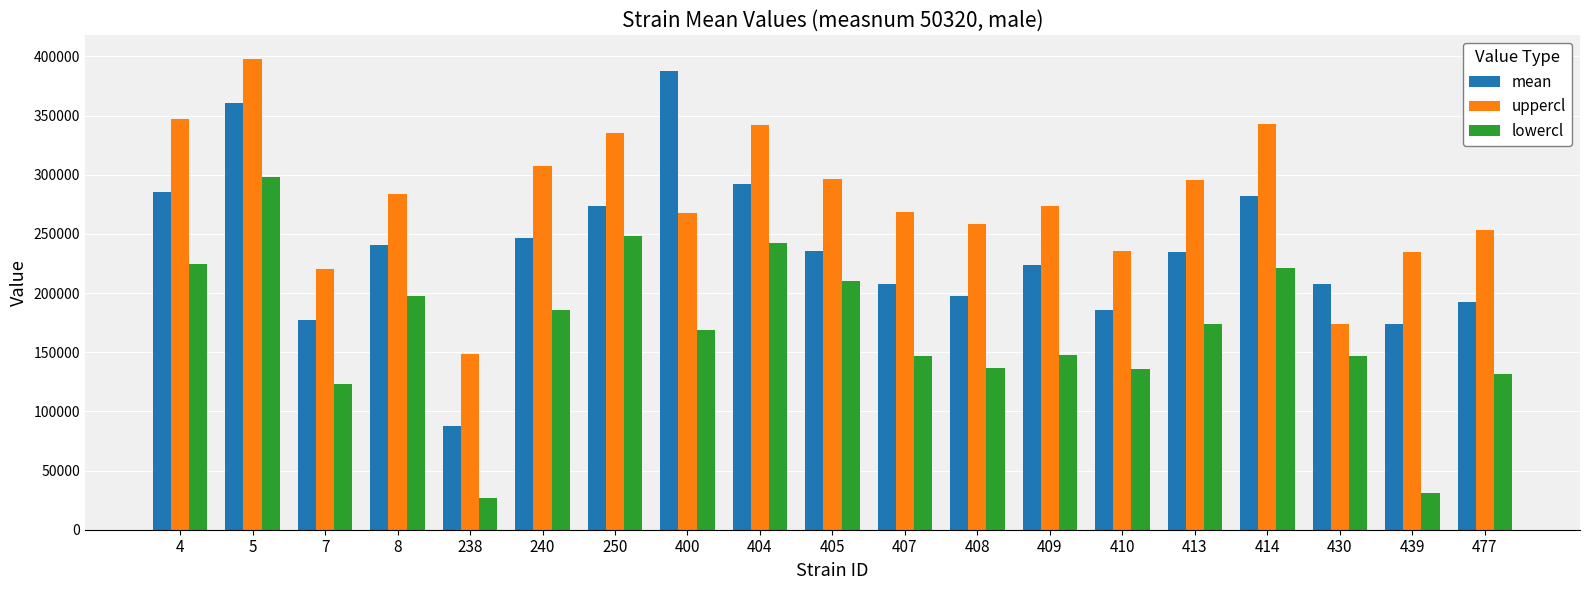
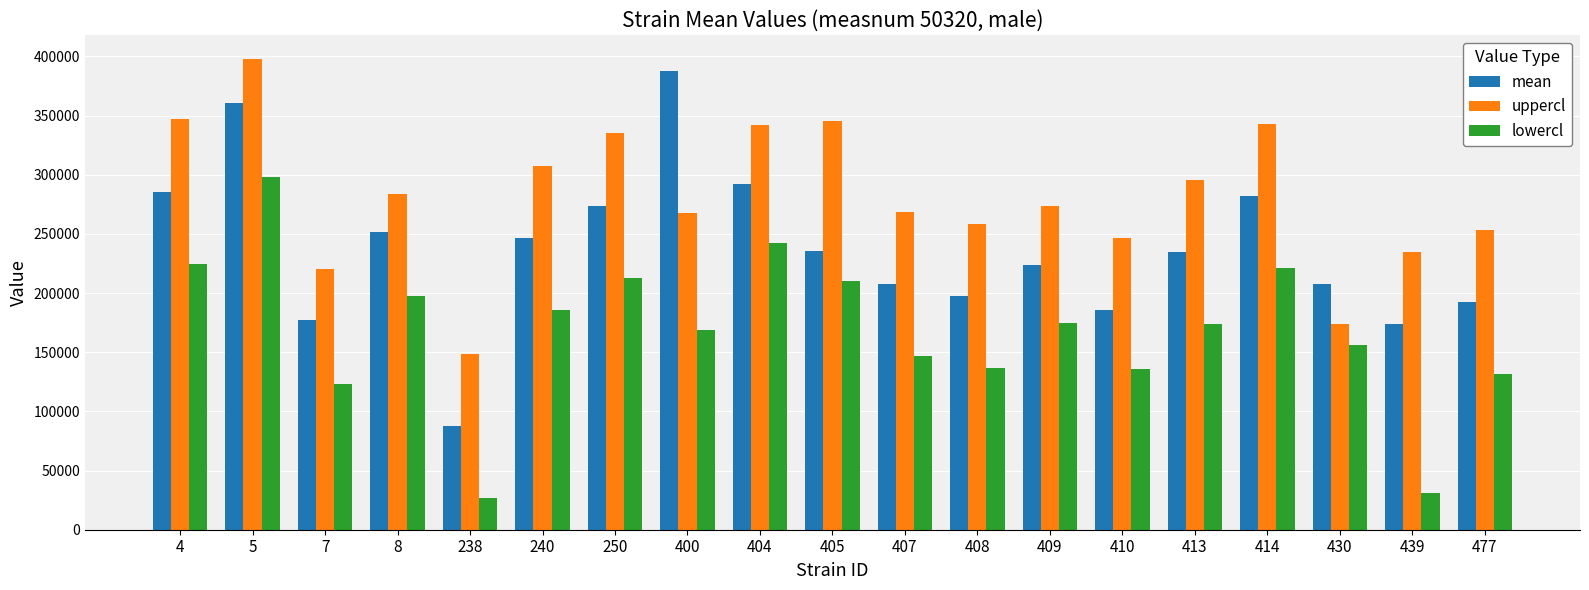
mean, 8: 241000 -> 252000
lowercl, 250: 248000 -> 213000
uppercl, 405: 297000 -> 345000
lowercl, 409: 148000 -> 174000
uppercl, 410: 235000 -> 247000
lowercl, 430: 147000 -> 156000
